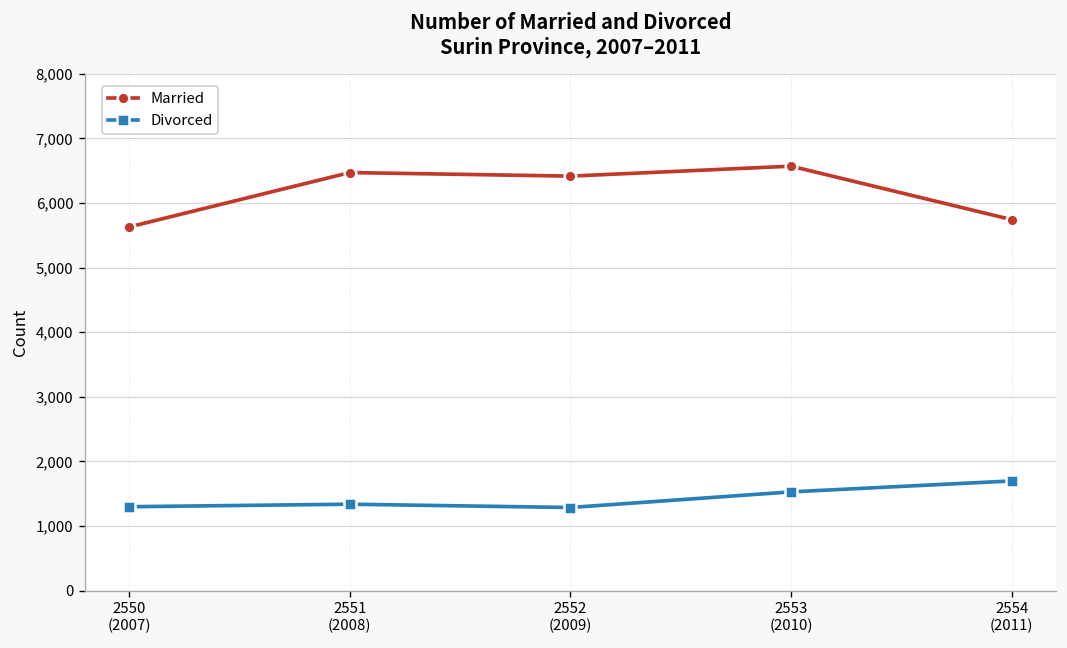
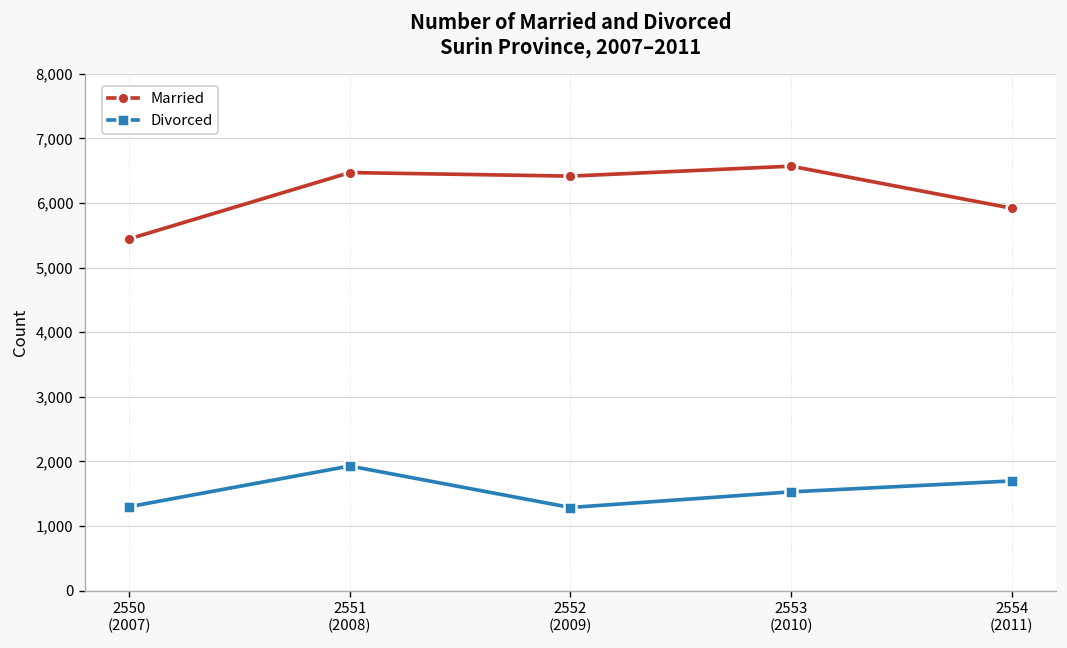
Married, 2550 (2007): 5,600 -> 5,400
Divorced, 2551 (2008): 1,300 -> 1,900
Married, 2554 (2011): 5,700 -> 5,900
